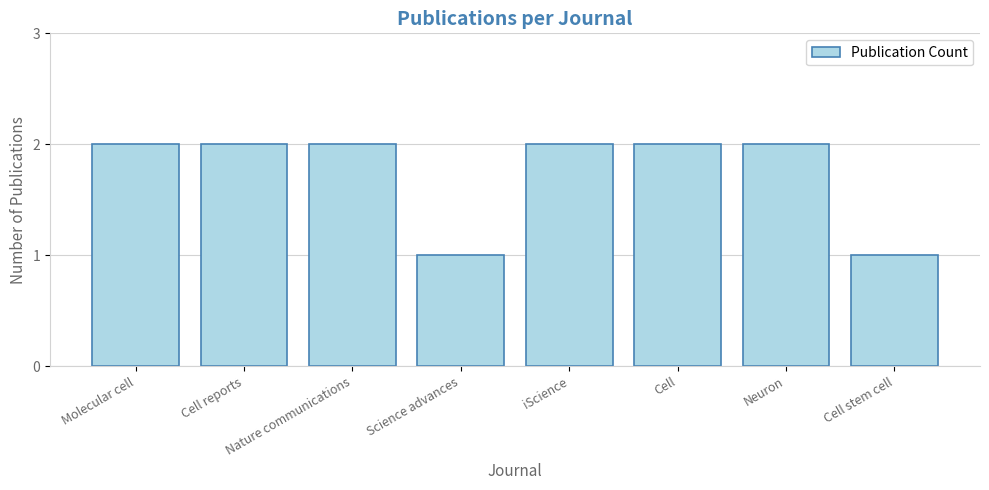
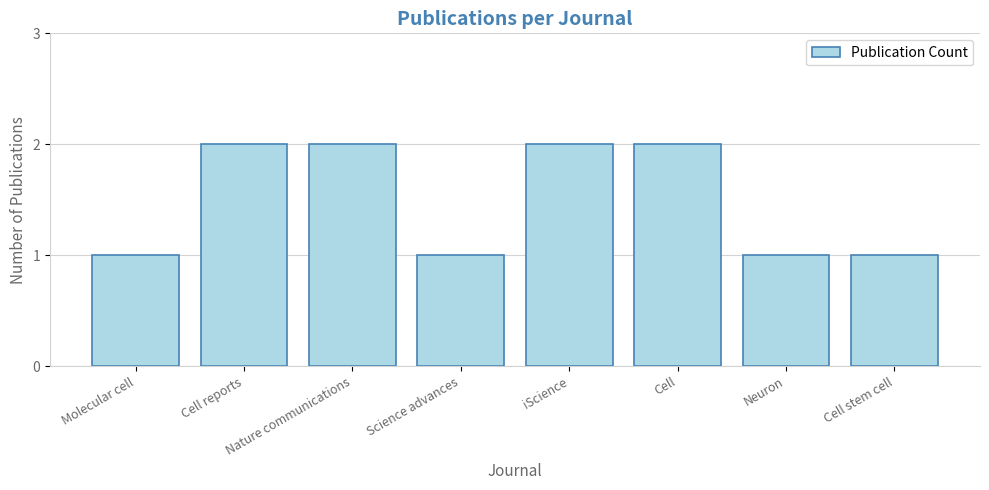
Molecular cell: 2 -> 1
Neuron: 2 -> 1
